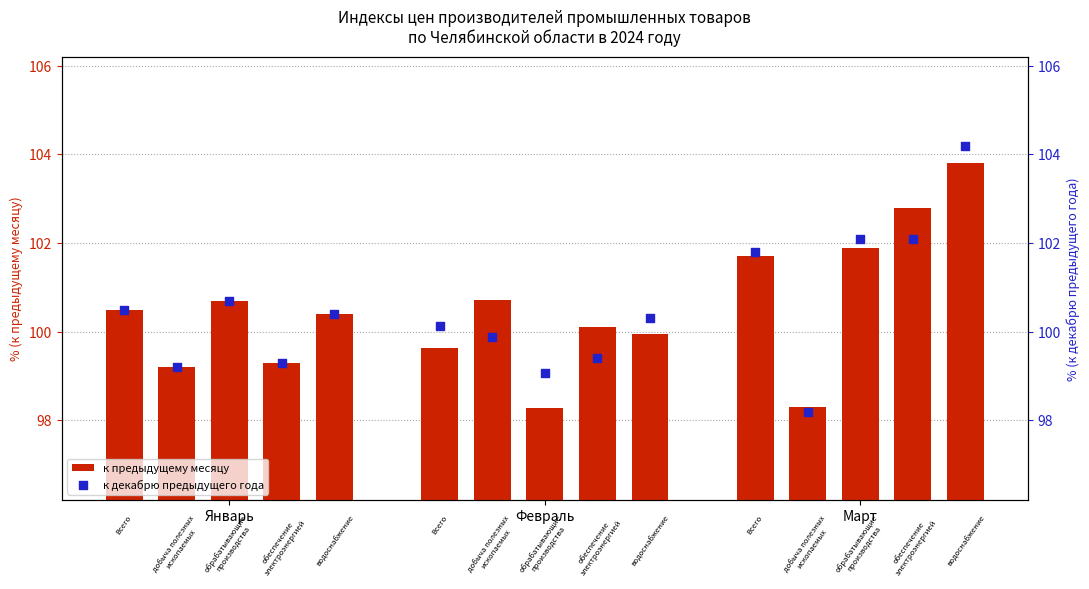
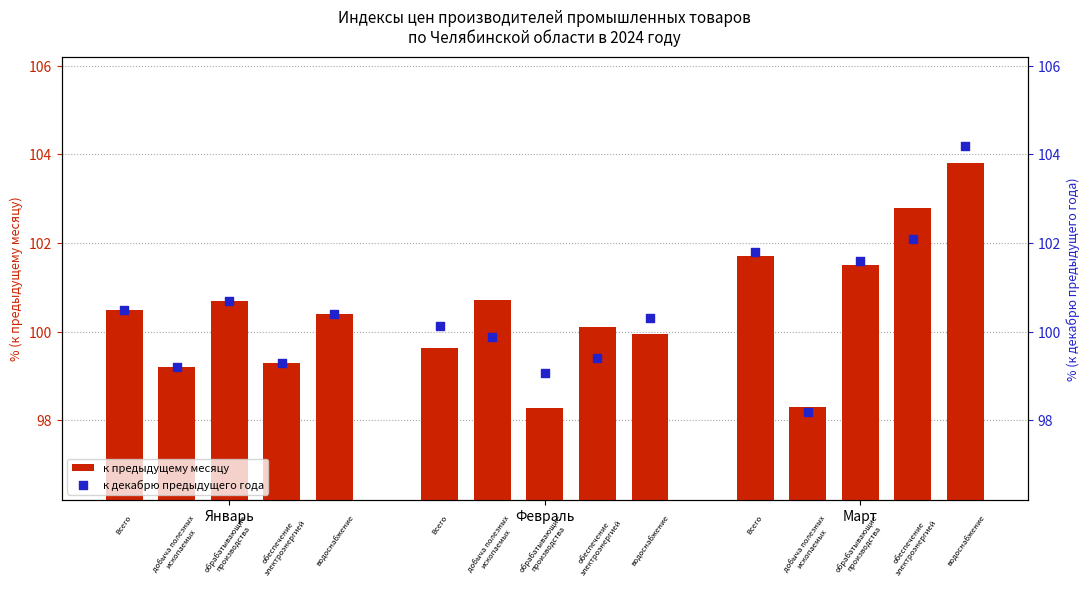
к предыдущему месяцу, Март: 101.9 -> 101.5
к декабрю предыдущего года, Март: 102.1 -> 101.6
